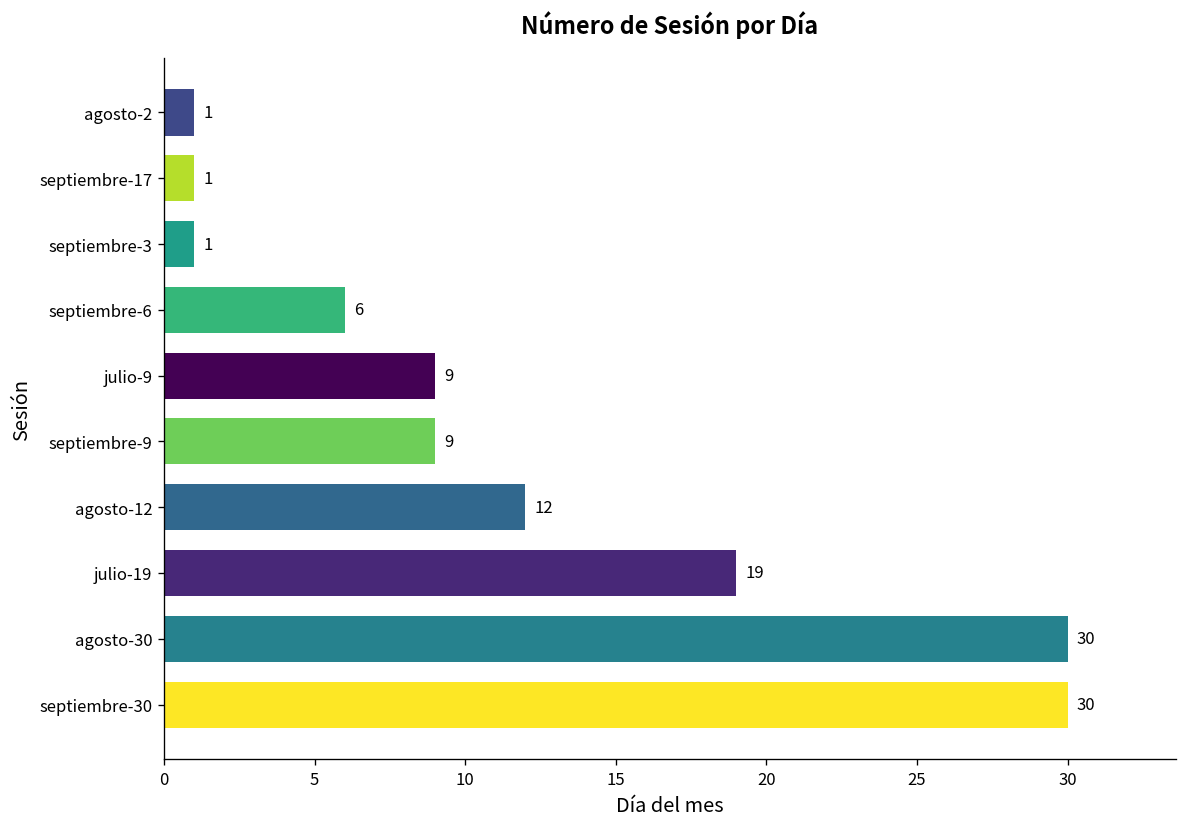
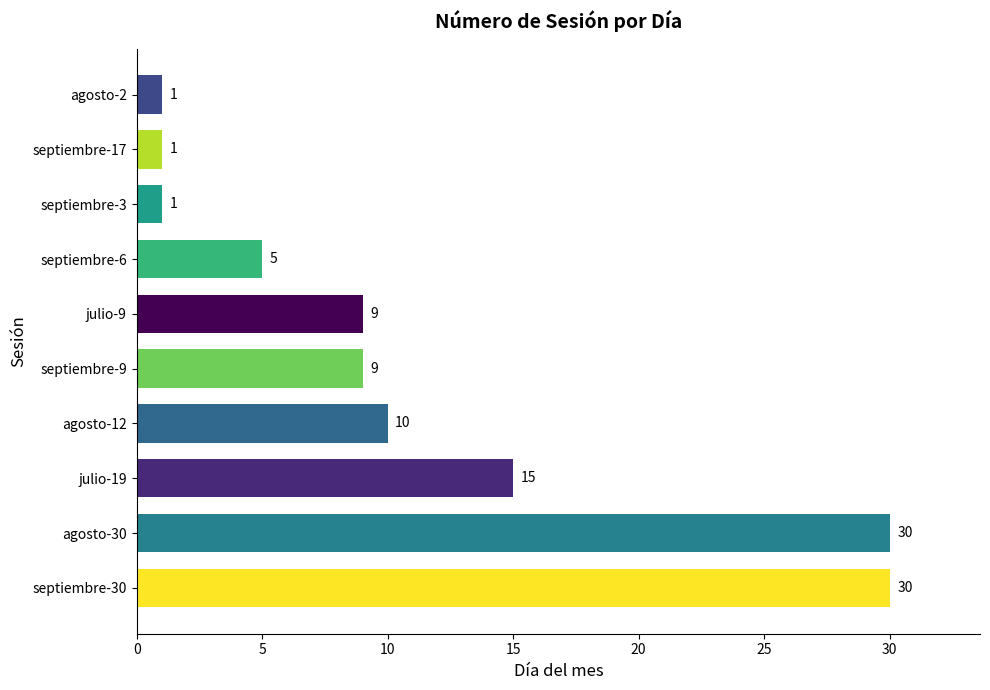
septiembre-6: 6 -> 5
agosto-12: 12 -> 10
julio-19: 19 -> 15
